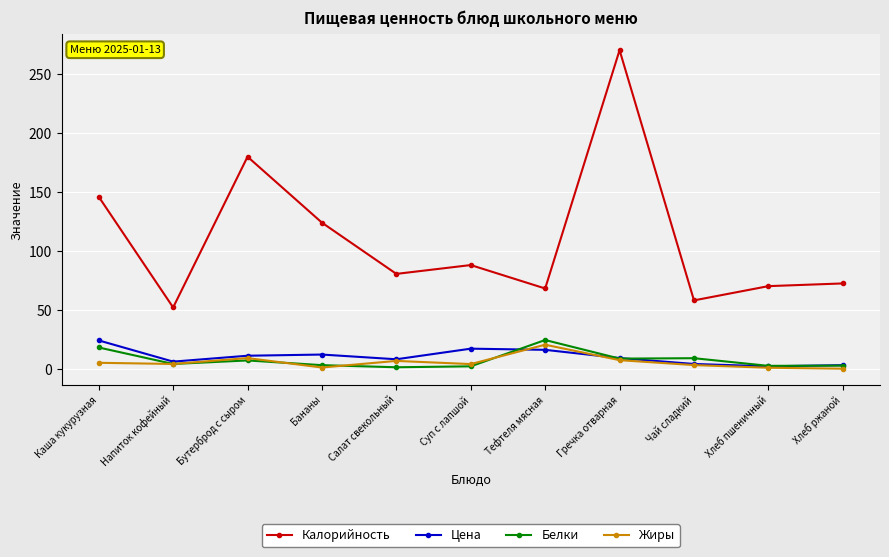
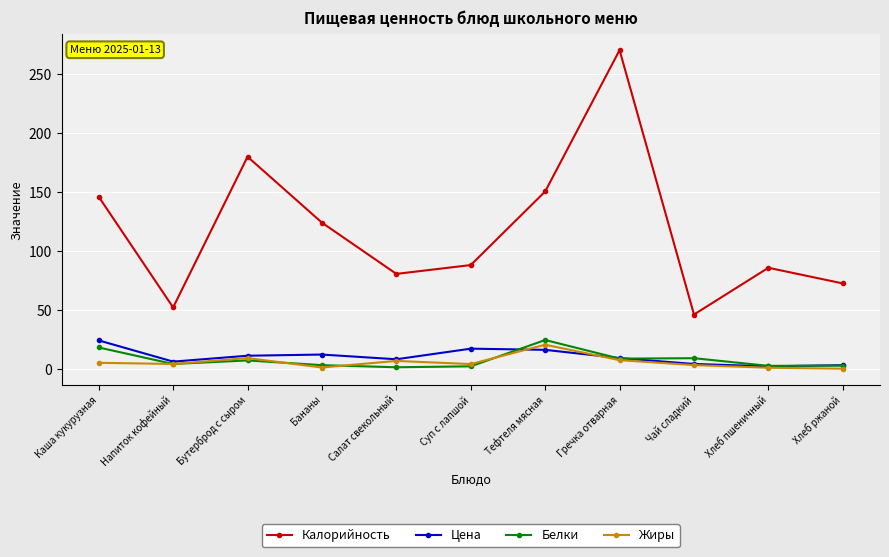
Калорийность, Тефтеля мясная: 68 -> 151
Калорийность, Чай сладкий: 58 -> 46
Калорийность, Хлеб пшеничный: 70 -> 86
